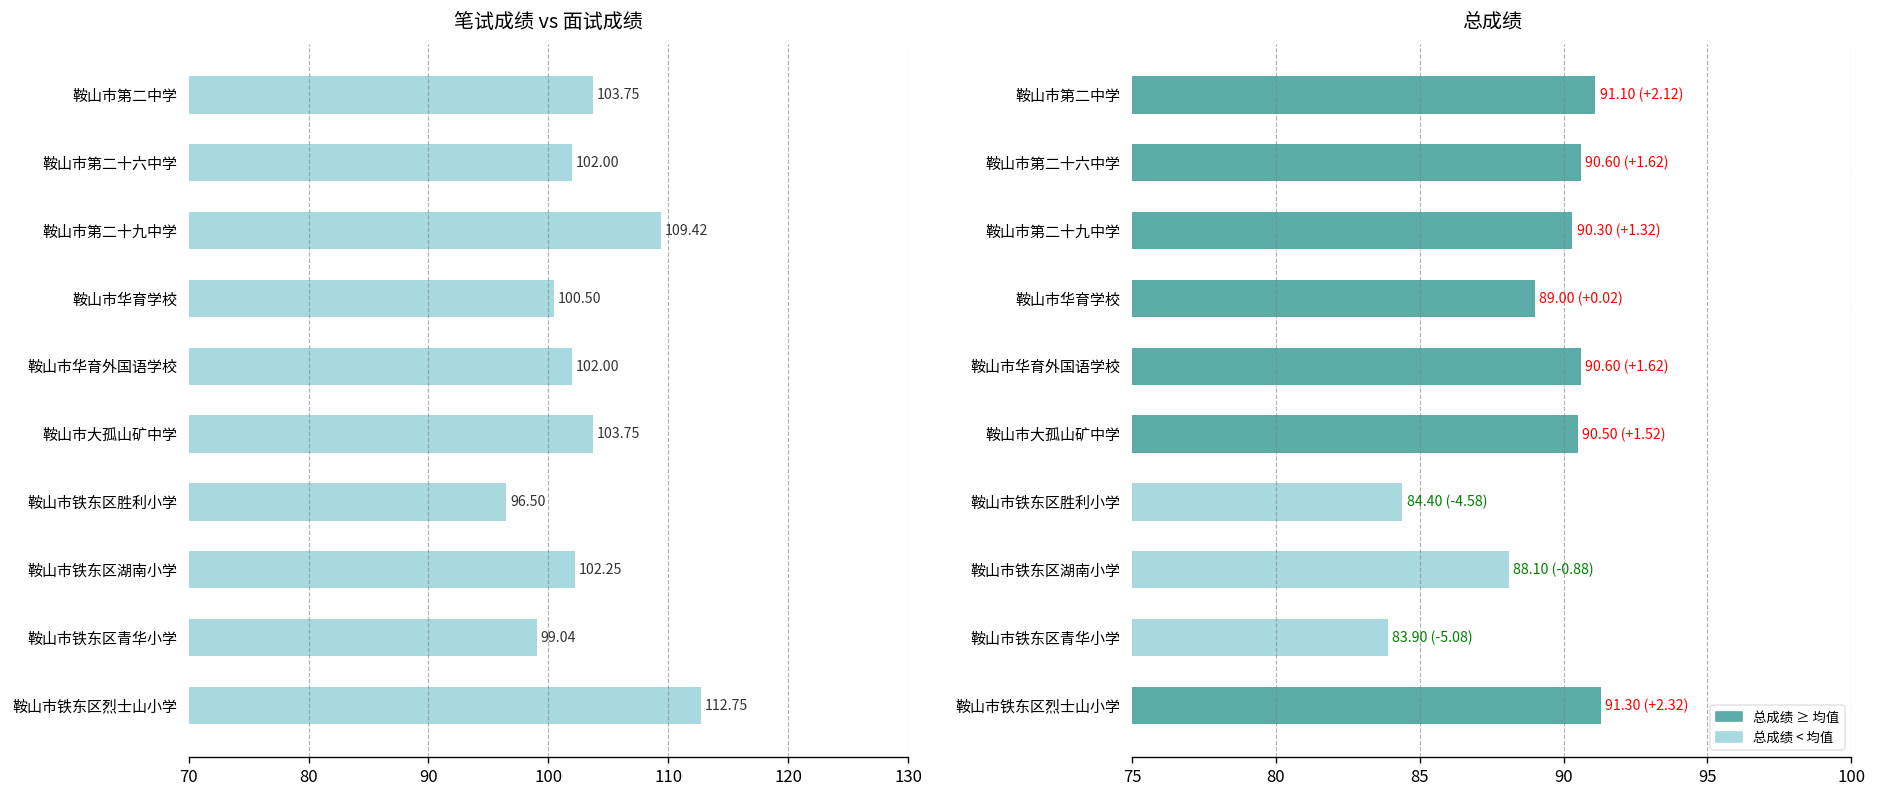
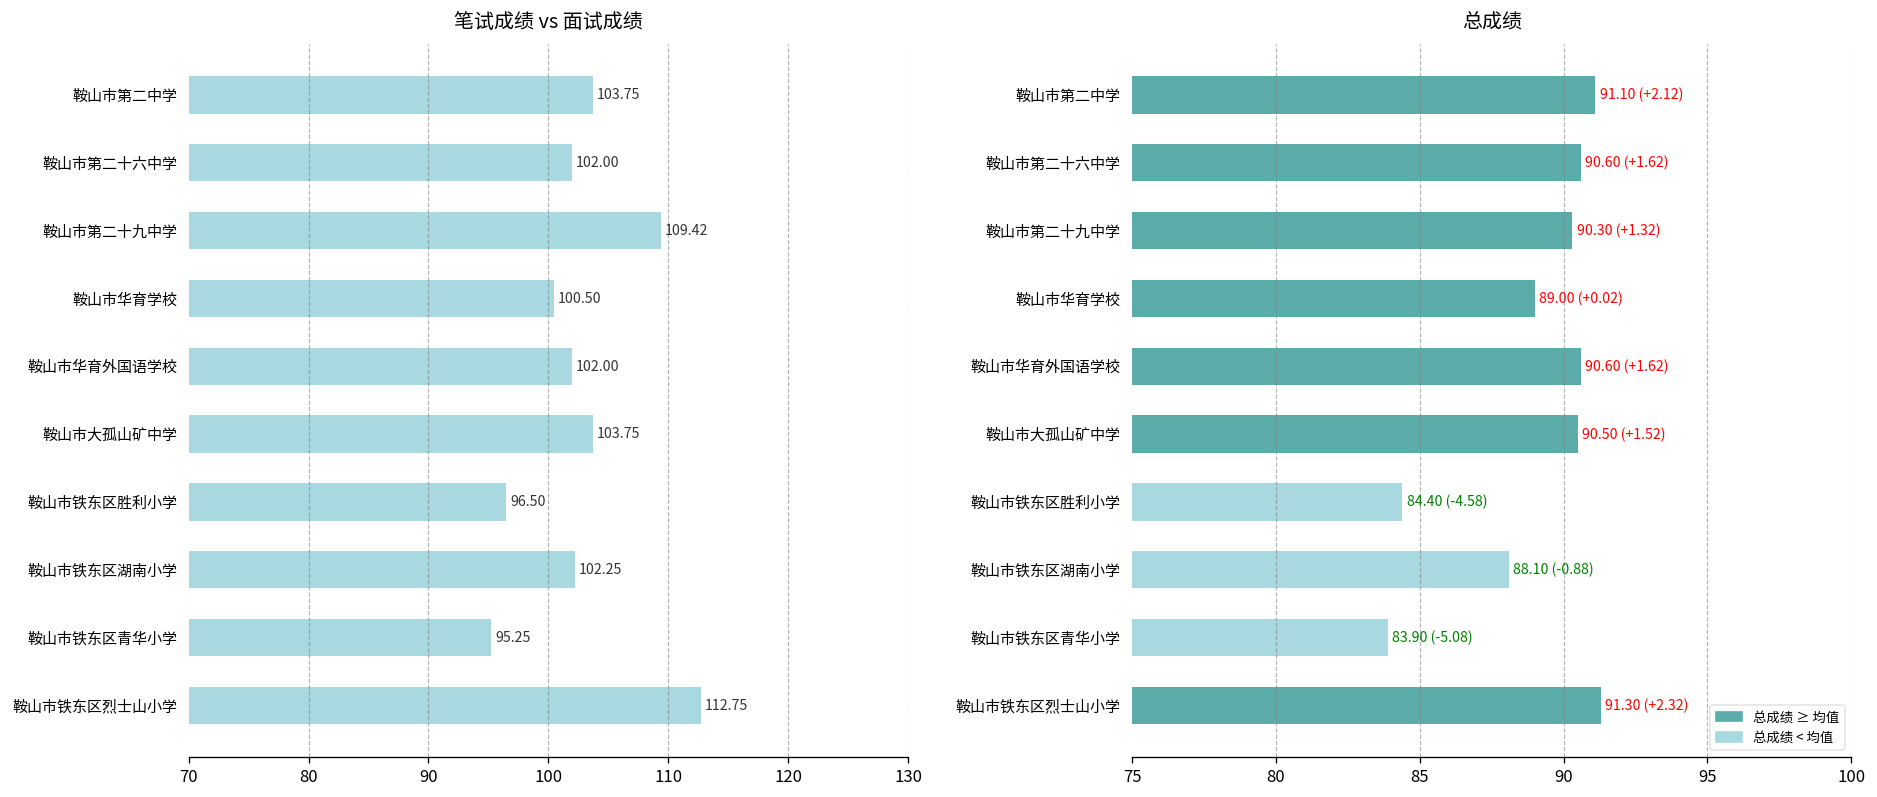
笔试成绩 vs 面试成绩, 鞍山市铁东区青华小学: 99.04 -> 95.25
